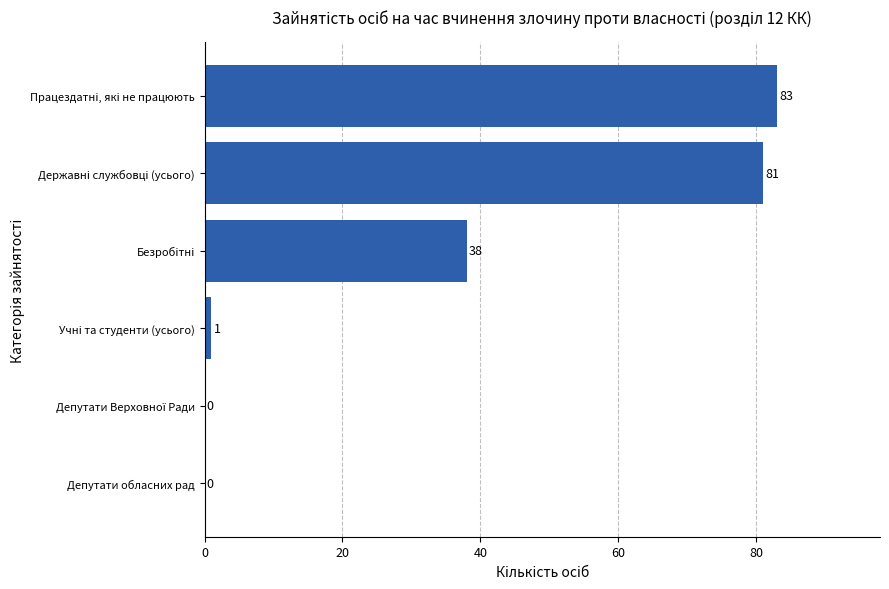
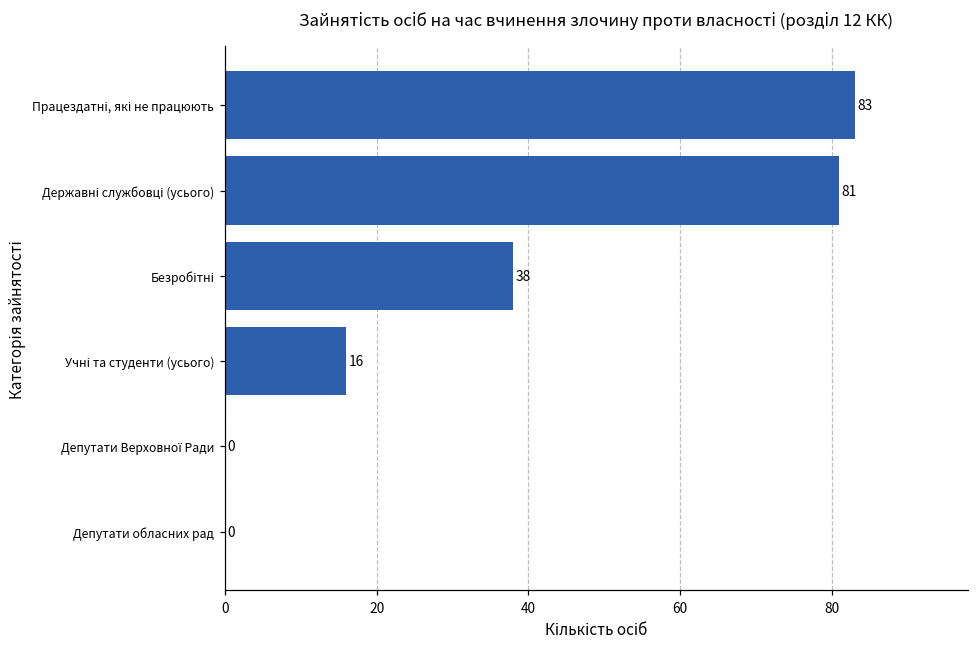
Учні та студенти (усього): 1 -> 16
